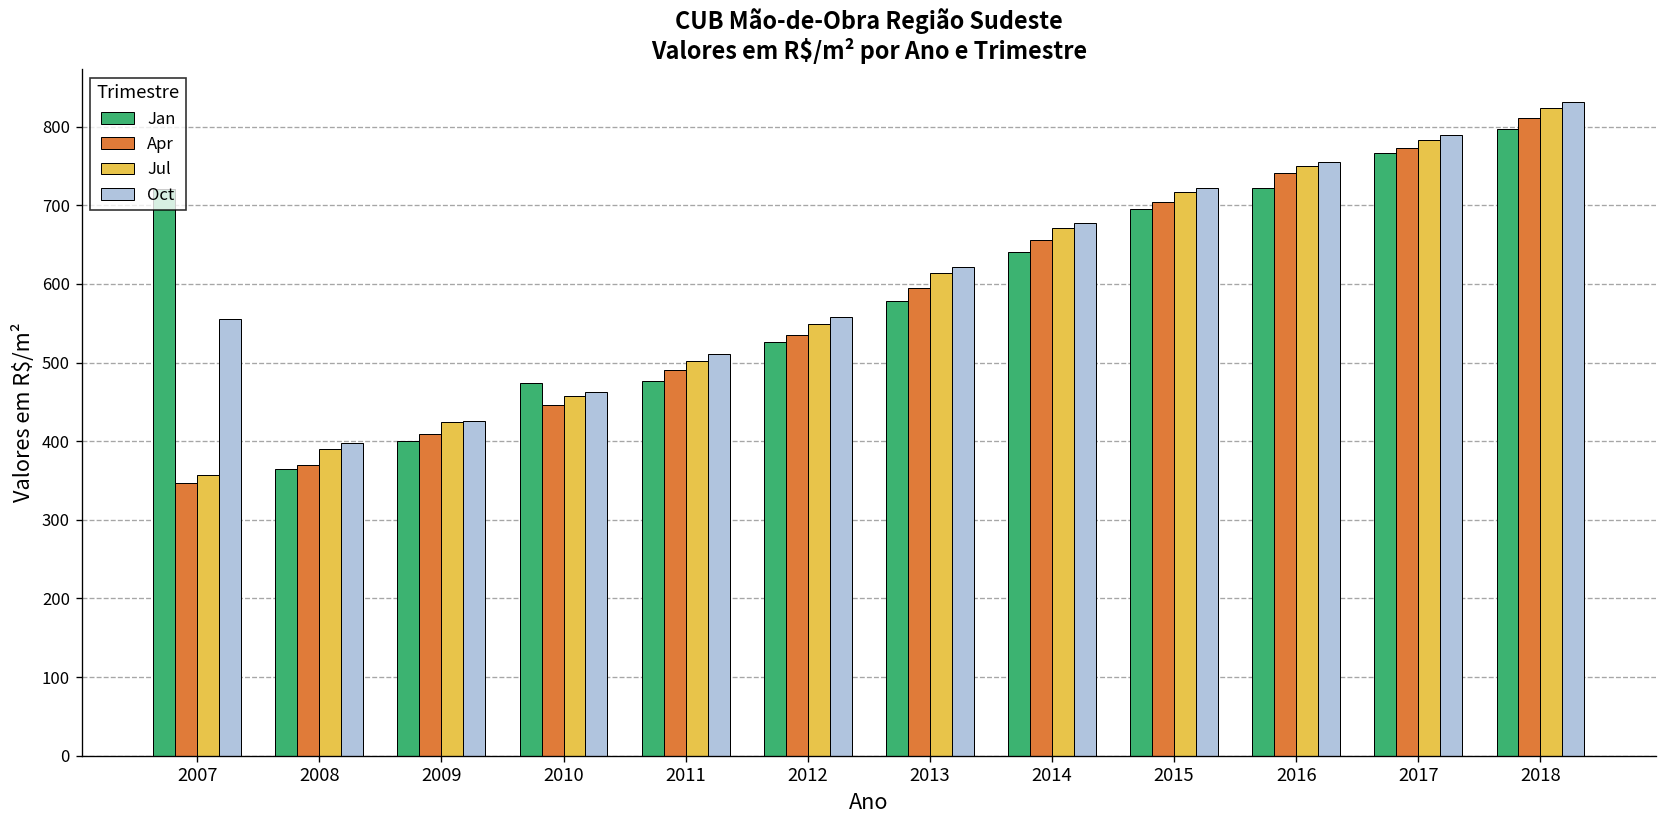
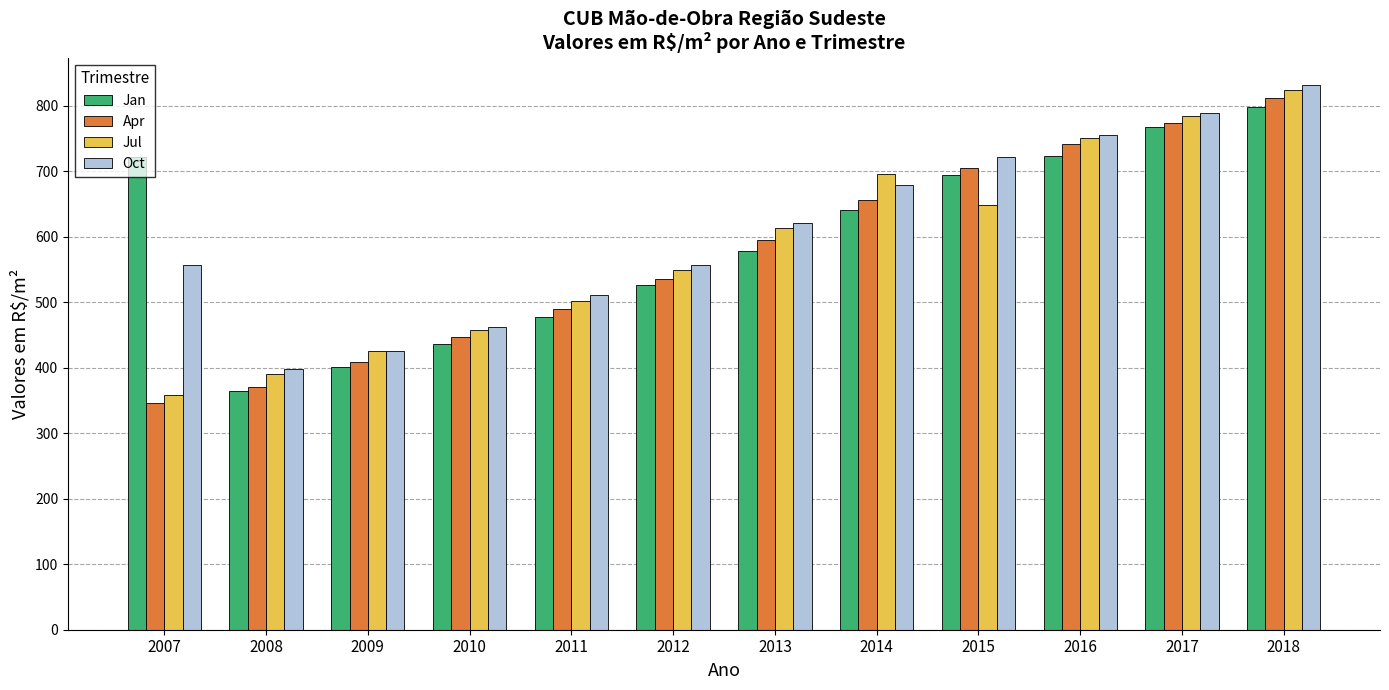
Jan, 2010: 470 -> 440
Jul, 2014: 670 -> 690
Jul, 2015: 720 -> 650
